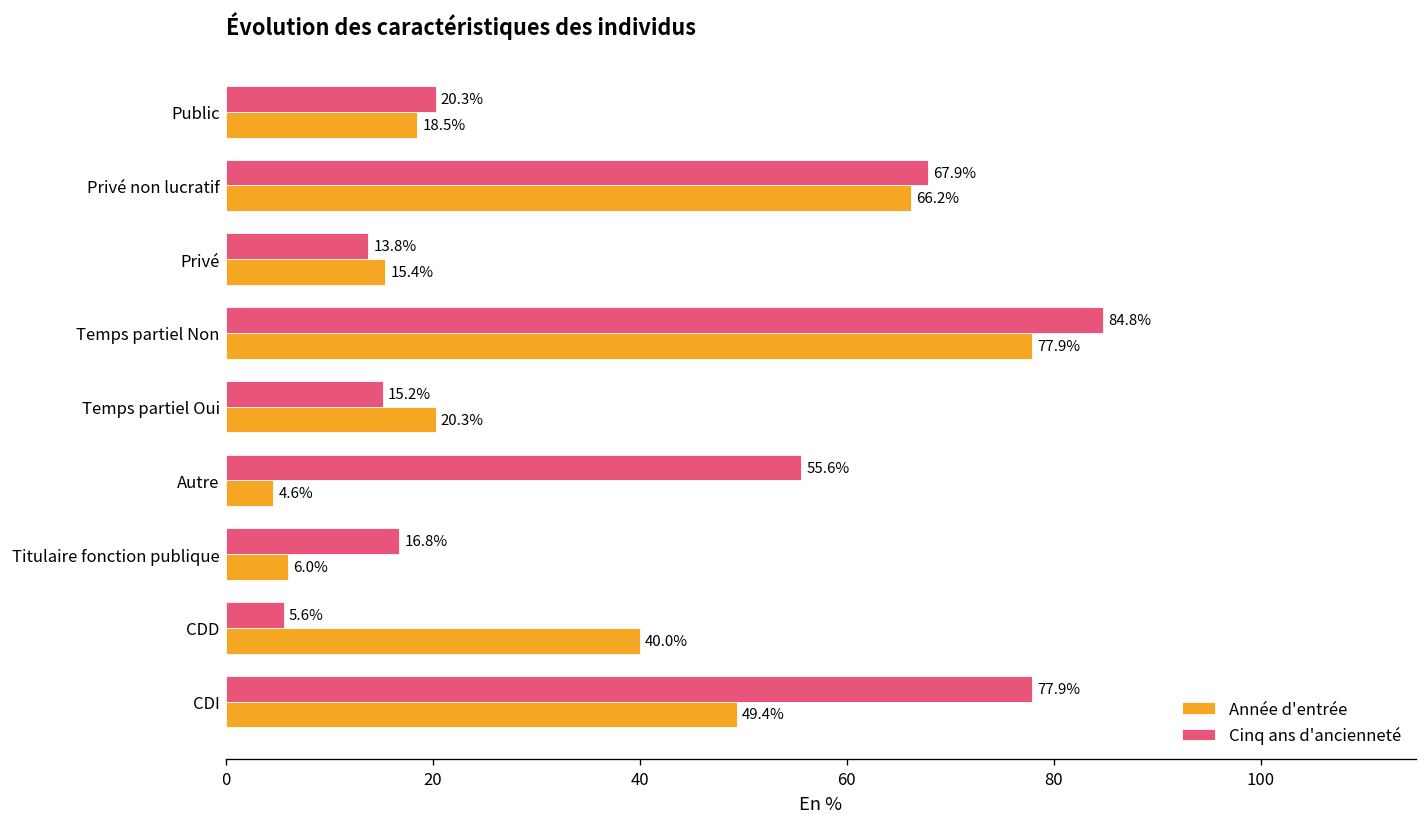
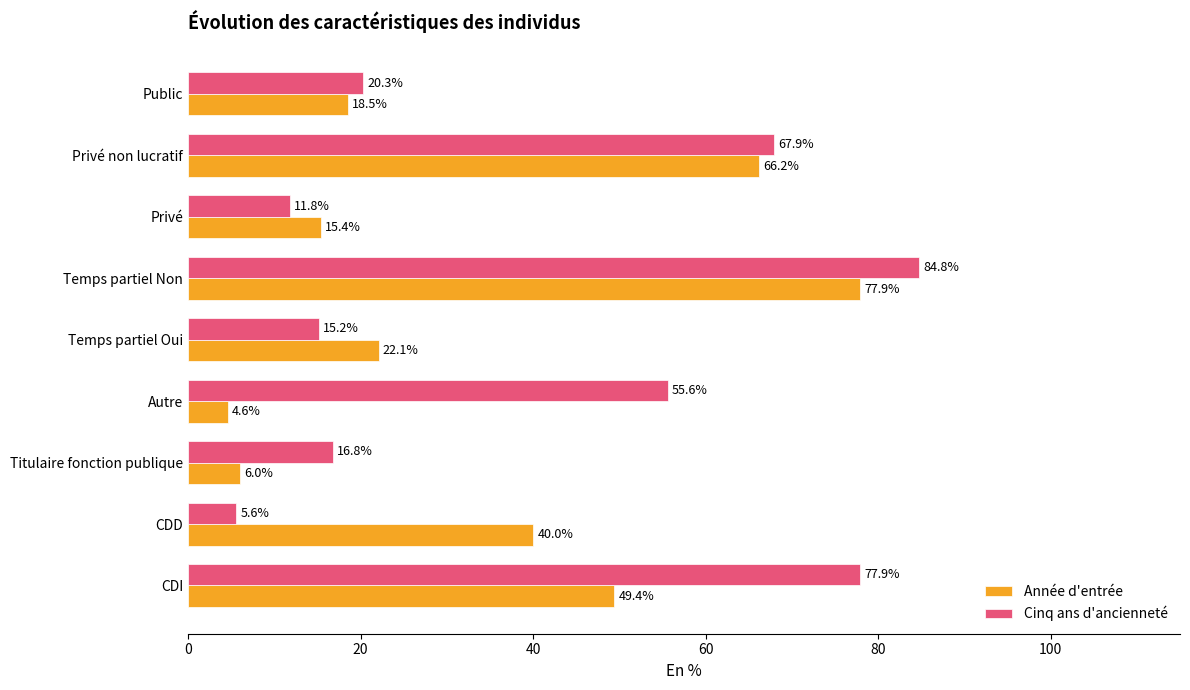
Cinq ans d'ancienneté, Privé: 13.8% -> 11.8%
Année d'entrée, Temps partiel Oui: 20.3% -> 22.1%
